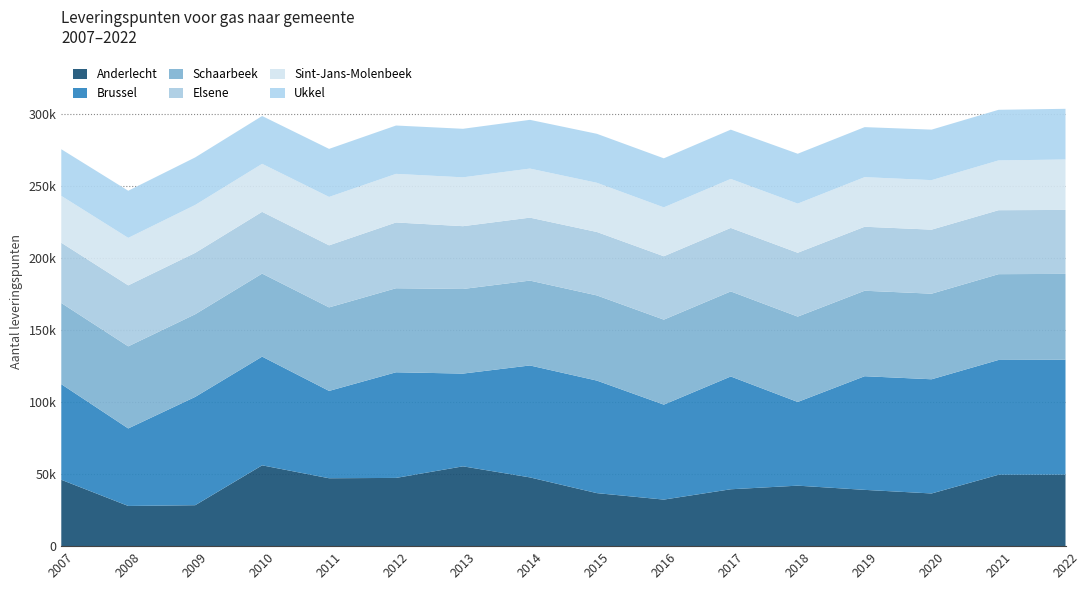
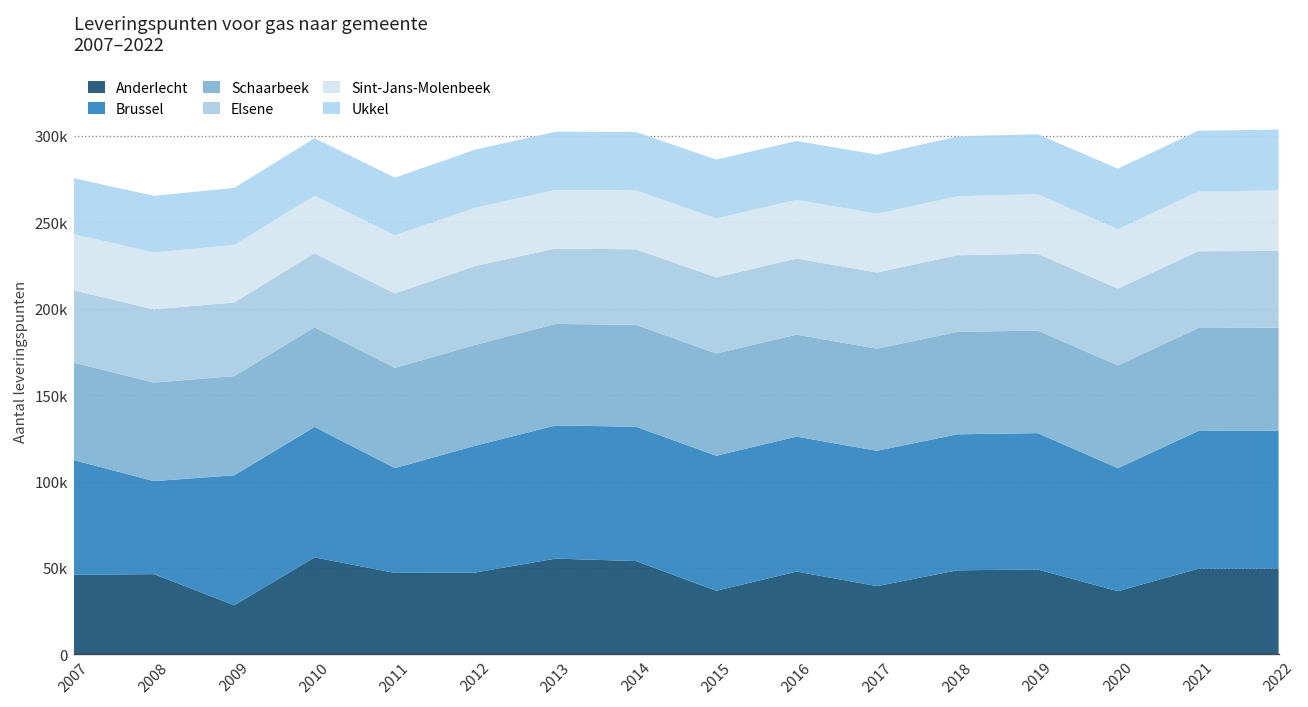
Anderlecht, 2008: 28000 -> 46000
Brussel, 2013: 64000 -> 77000
Anderlecht, 2014: 48000 -> 54000
Anderlecht, 2016: 32000 -> 48000
Brussel, 2016: 66000 -> 78000
Anderlecht, 2018: 42000 -> 49000
Brussel, 2018: 58000 -> 79000
Anderlecht, 2019: 39000 -> 49000
Brussel, 2020: 79000 -> 71000
